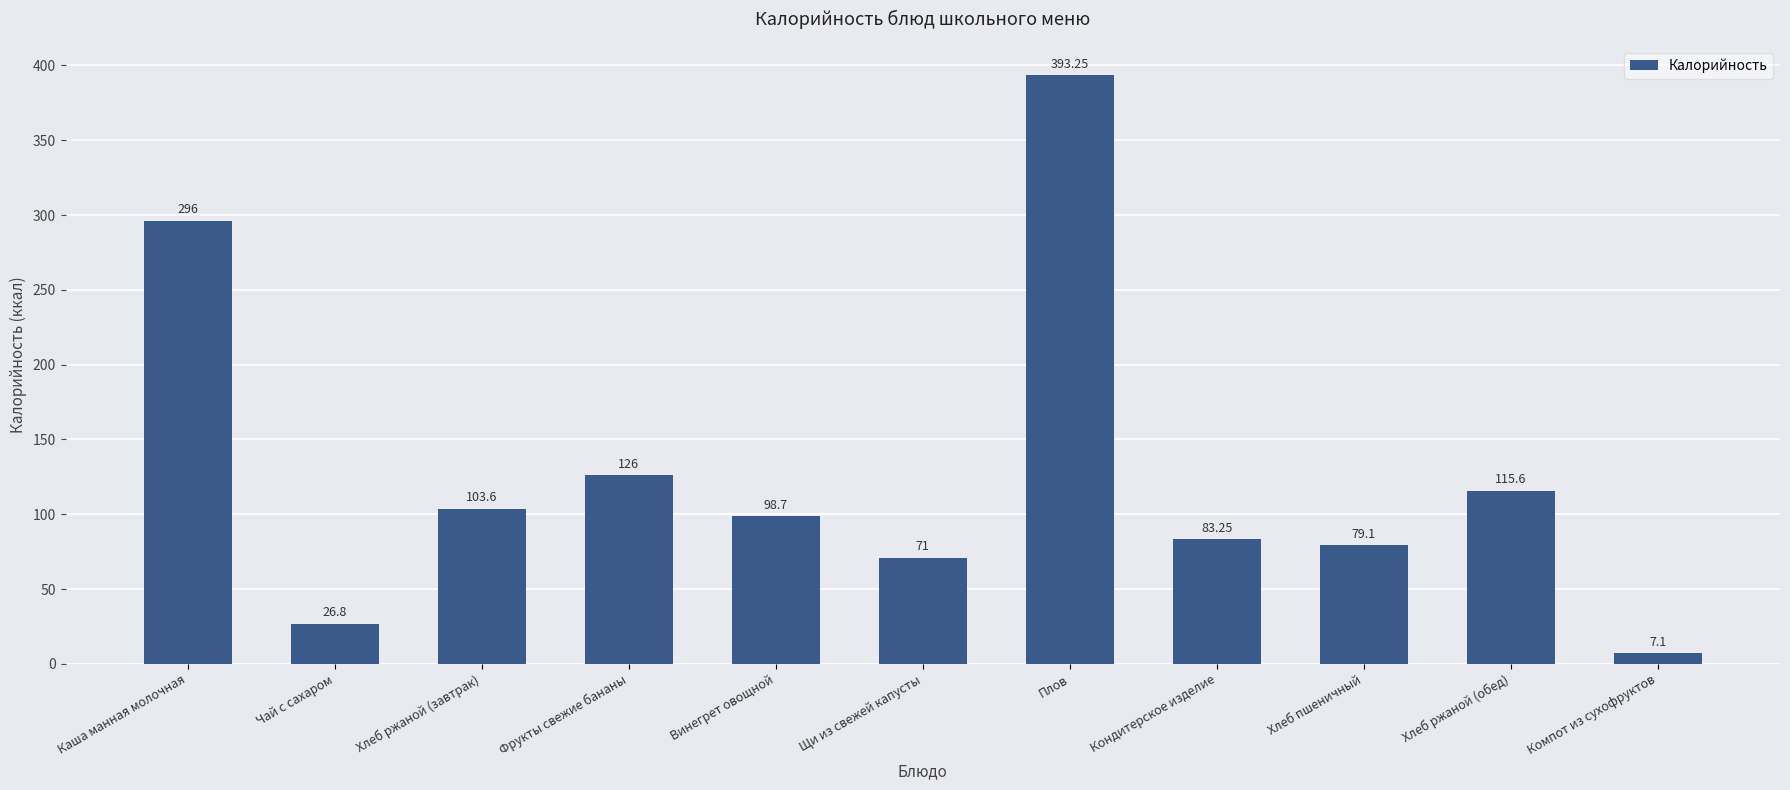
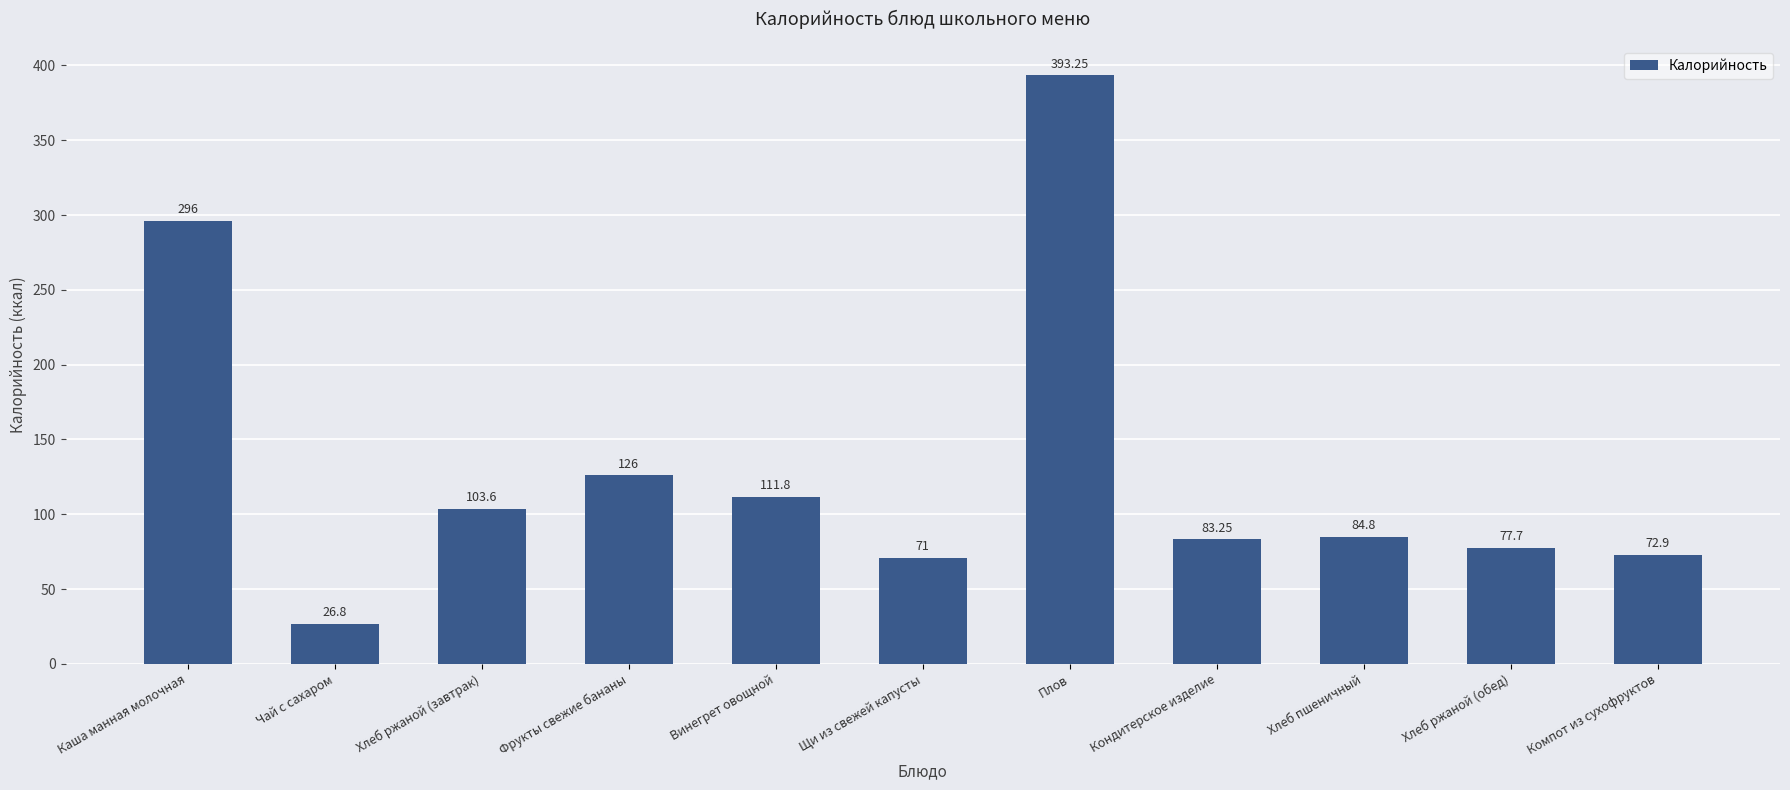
Винегрет овощной: 98.7 -> 111.8
Хлеб пшеничный: 79.1 -> 84.8
Хлеб ржаной (обед): 115.6 -> 77.7
Компот из сухофруктов: 7.1 -> 72.9
